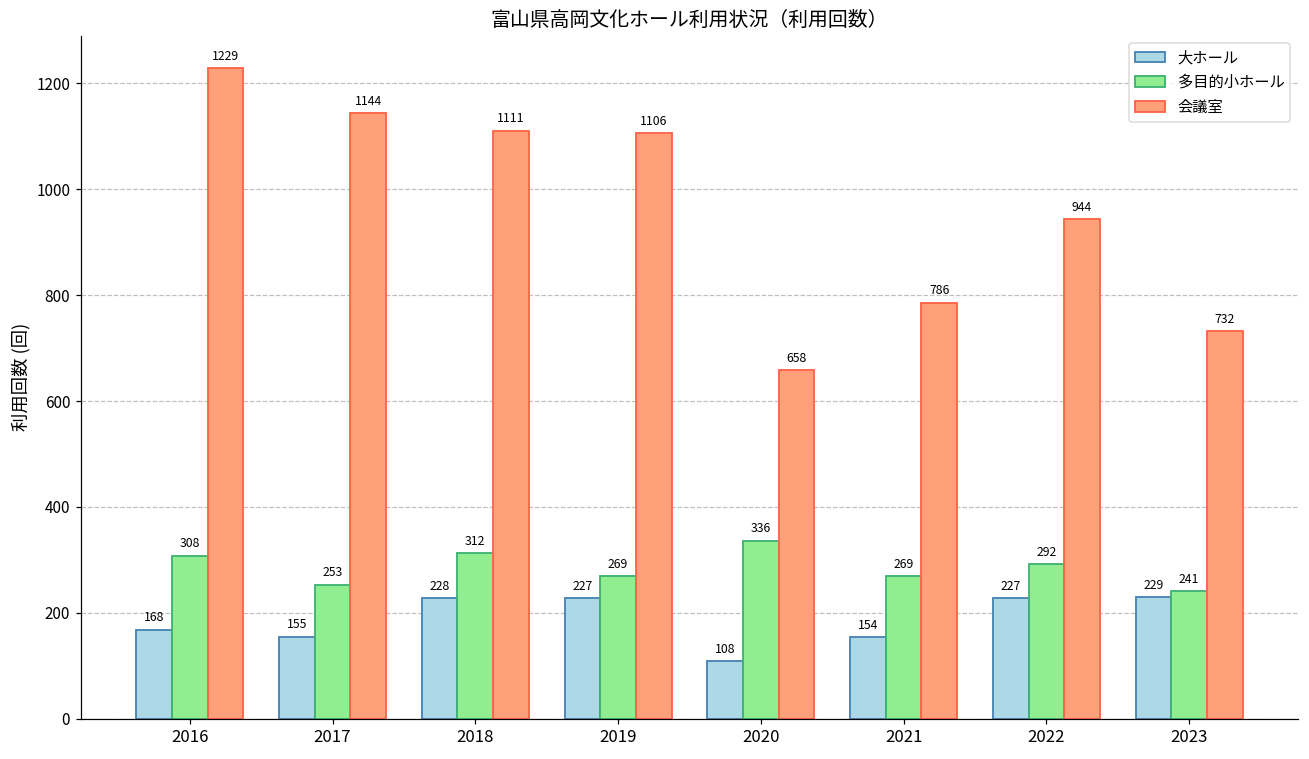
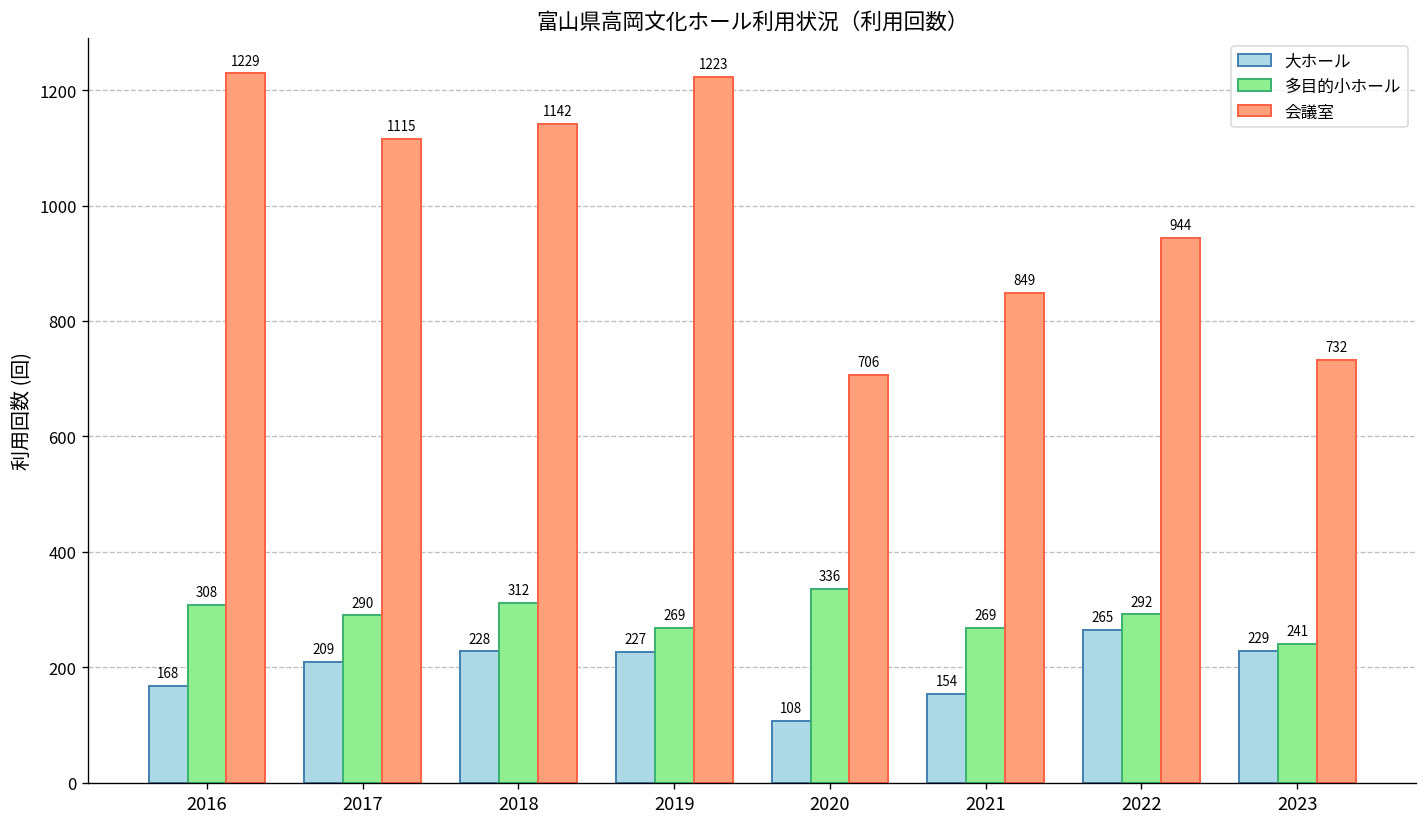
大ホール, 2017: 155 -> 209
多目的小ホール, 2017: 253 -> 290
会議室, 2017: 1144 -> 1115
会議室, 2018: 1111 -> 1142
会議室, 2019: 1106 -> 1223
会議室, 2020: 658 -> 706
会議室, 2021: 786 -> 849
大ホール, 2022: 227 -> 265
